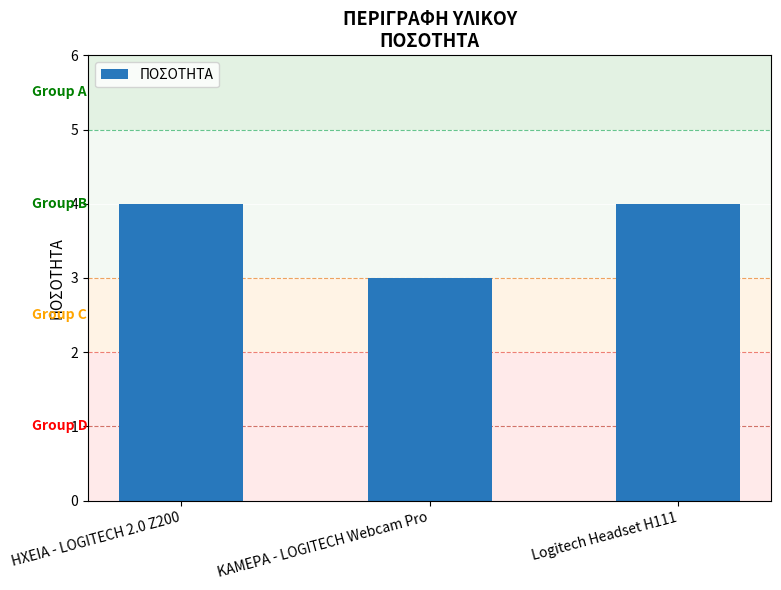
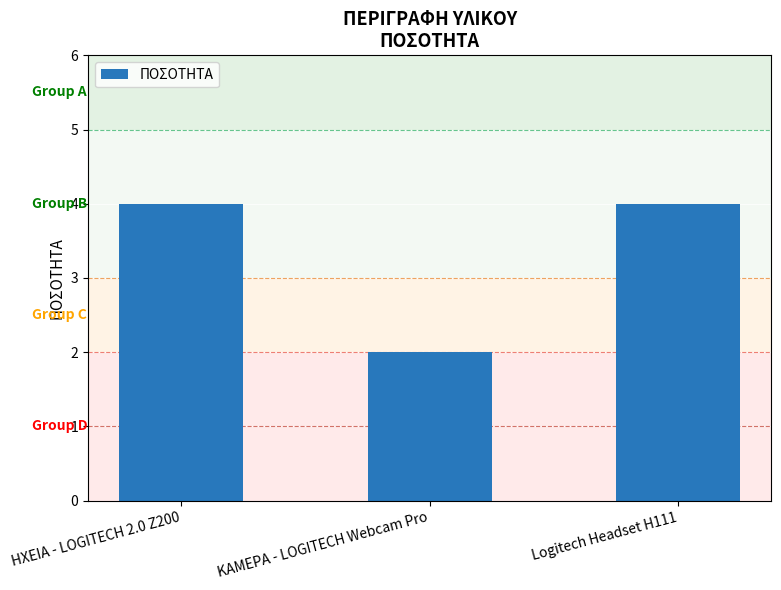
ΚΑΜΕΡΑ - LOGITECH Webcam Pro: 3 -> 2
